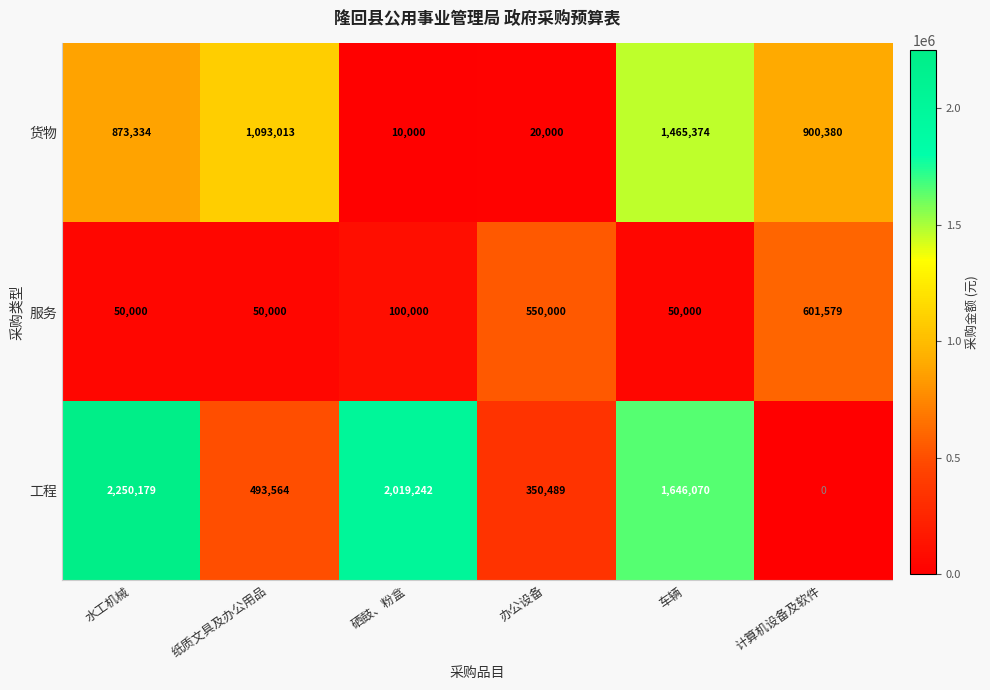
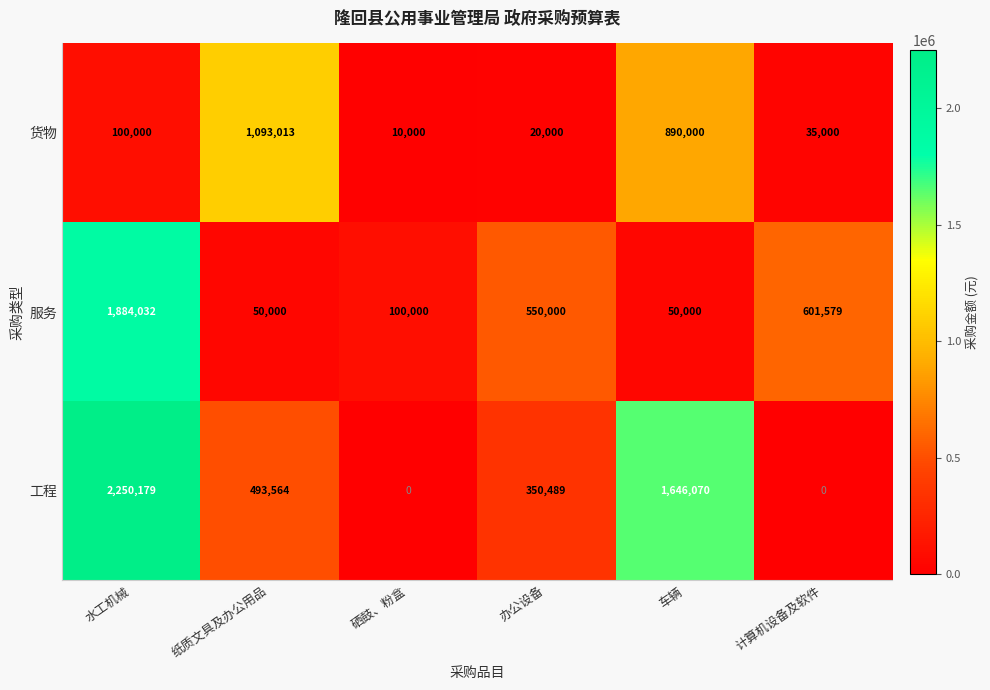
货物, 水工机械: 873,334 -> 100,000
货物, 车辆: 1,465,374 -> 890,000
货物, 计算机设备及软件: 900,380 -> 35,000
服务, 水工机械: 50,000 -> 1,884,032
工程, 硒鼓、粉盒: 2,019,242 -> 0
